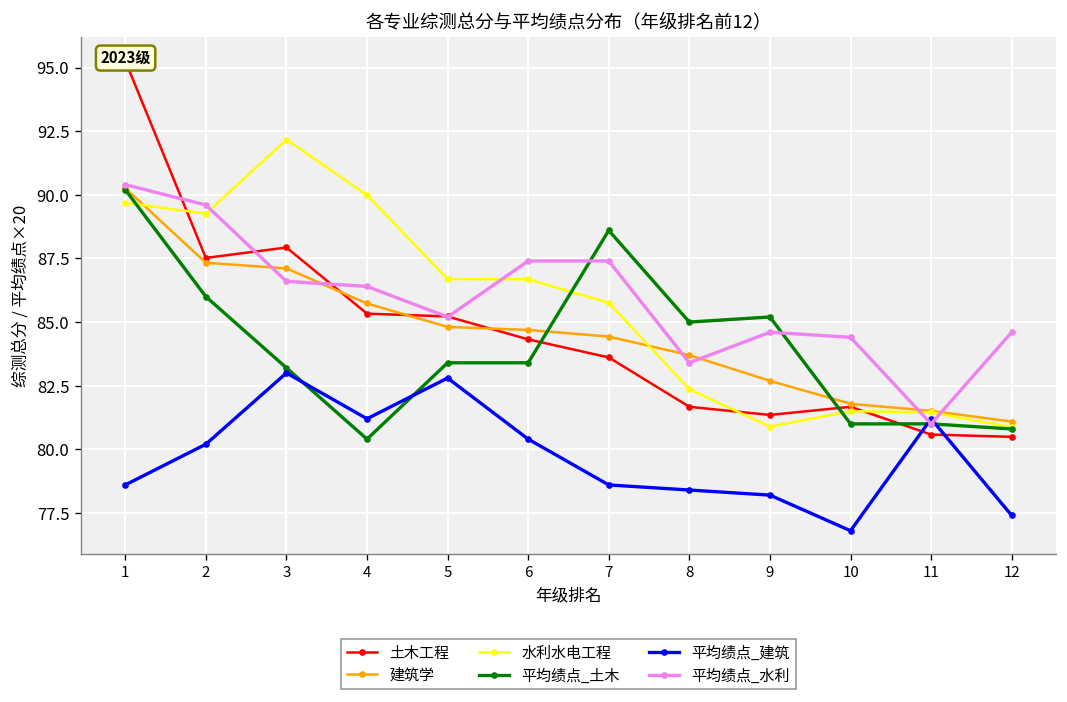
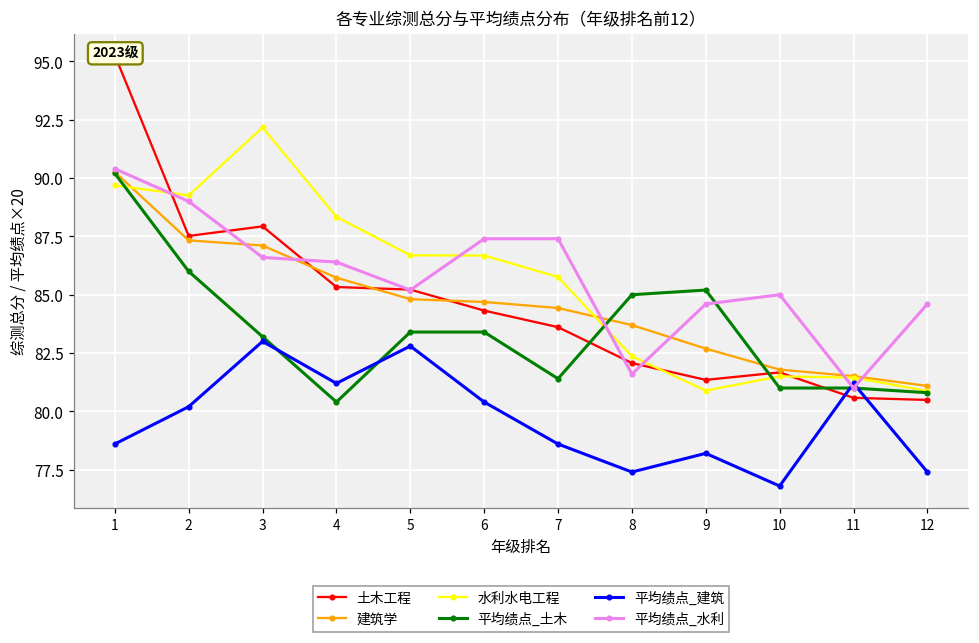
平均绩点_水利, 2: 89.6 -> 89.0
水利水电工程, 4: 90.0 -> 88.3
平均绩点_土木, 7: 88.6 -> 81.4
土木工程, 8: 81.7 -> 82.1
平均绩点_建筑, 8: 78.4 -> 77.4
平均绩点_水利, 8: 83.4 -> 81.6
平均绩点_水利, 10: 84.4 -> 85.0
